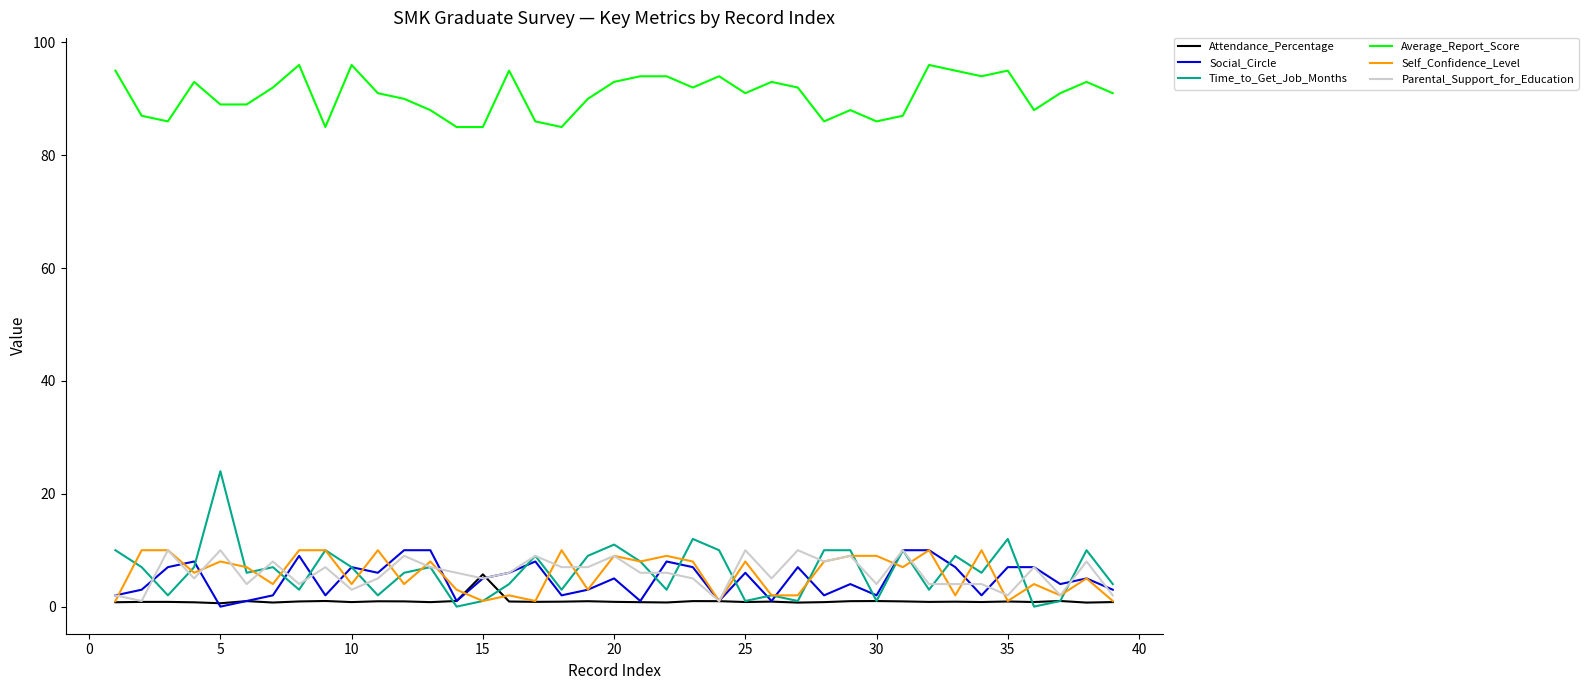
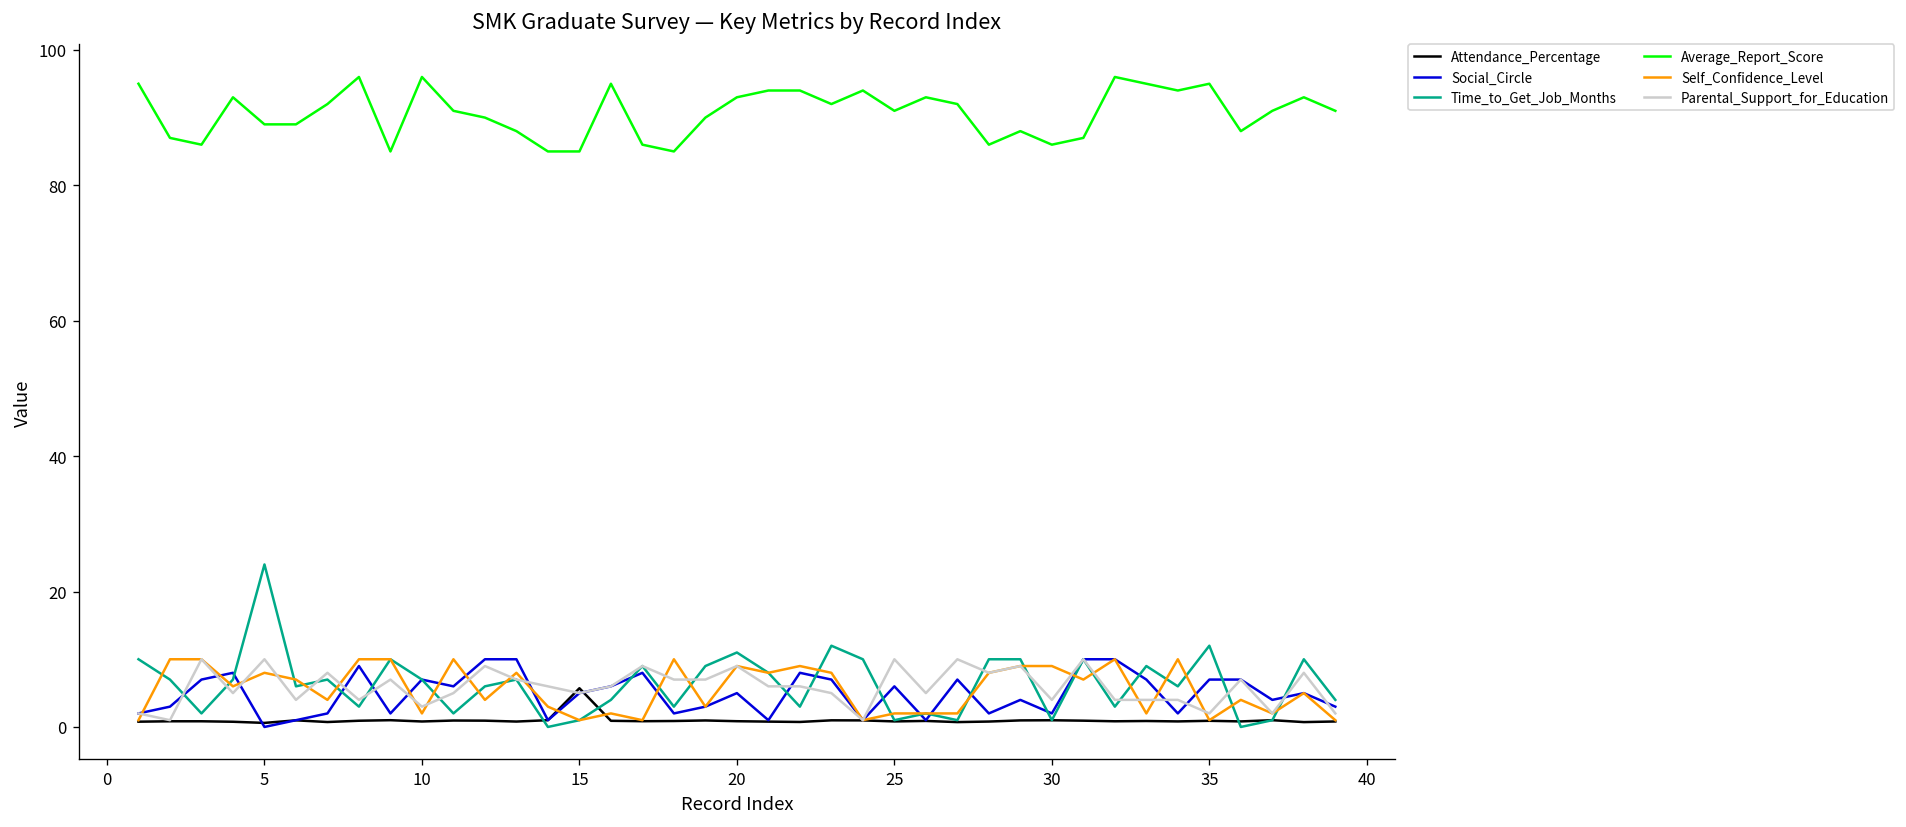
Self_Confidence_Level, 10: 4 -> 2
Self_Confidence_Level, 25: 8 -> 2
